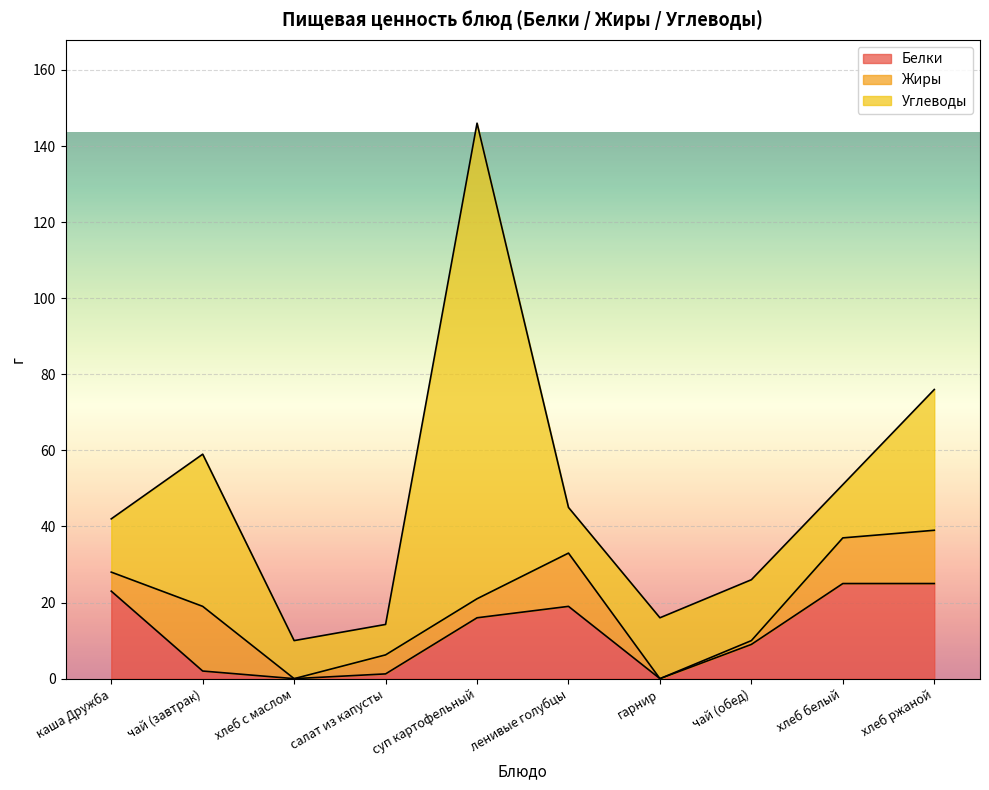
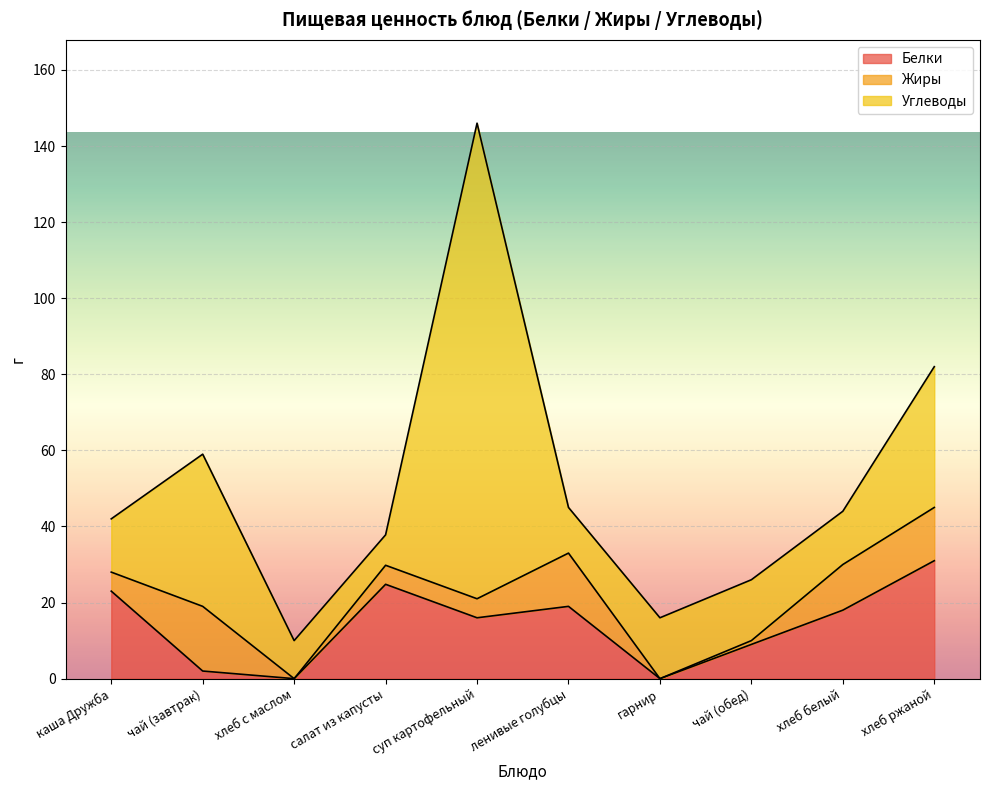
Белки, салат из капусты: 1 -> 25
Белки, хлеб белый: 25 -> 18
Белки, хлеб ржаной: 25 -> 31
